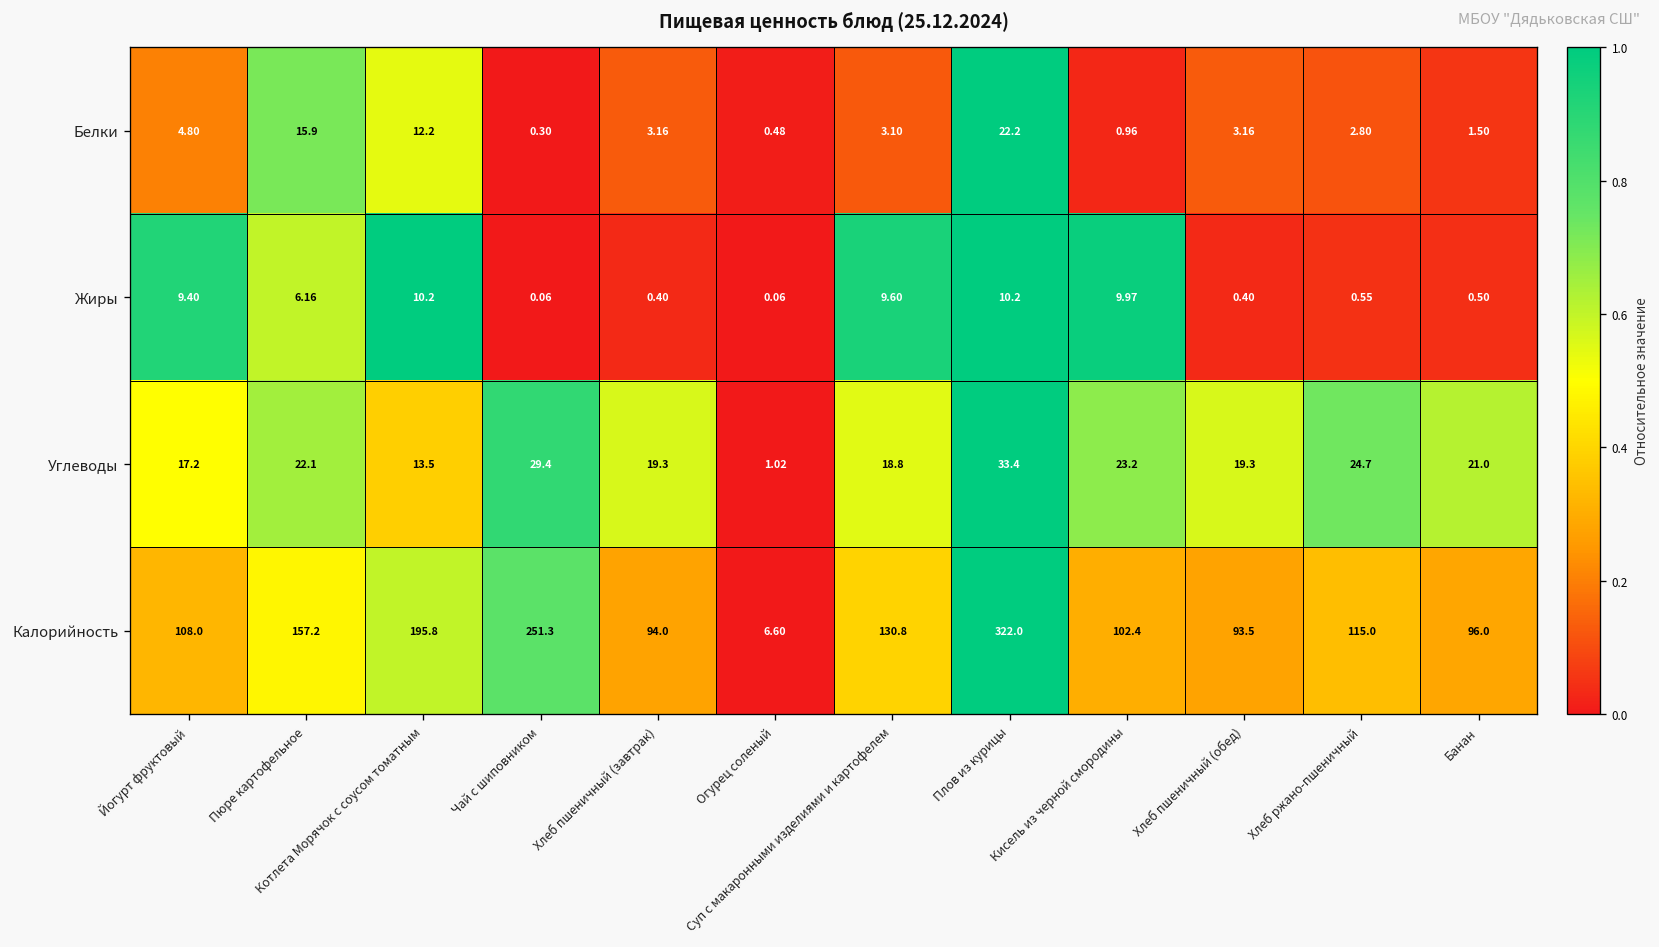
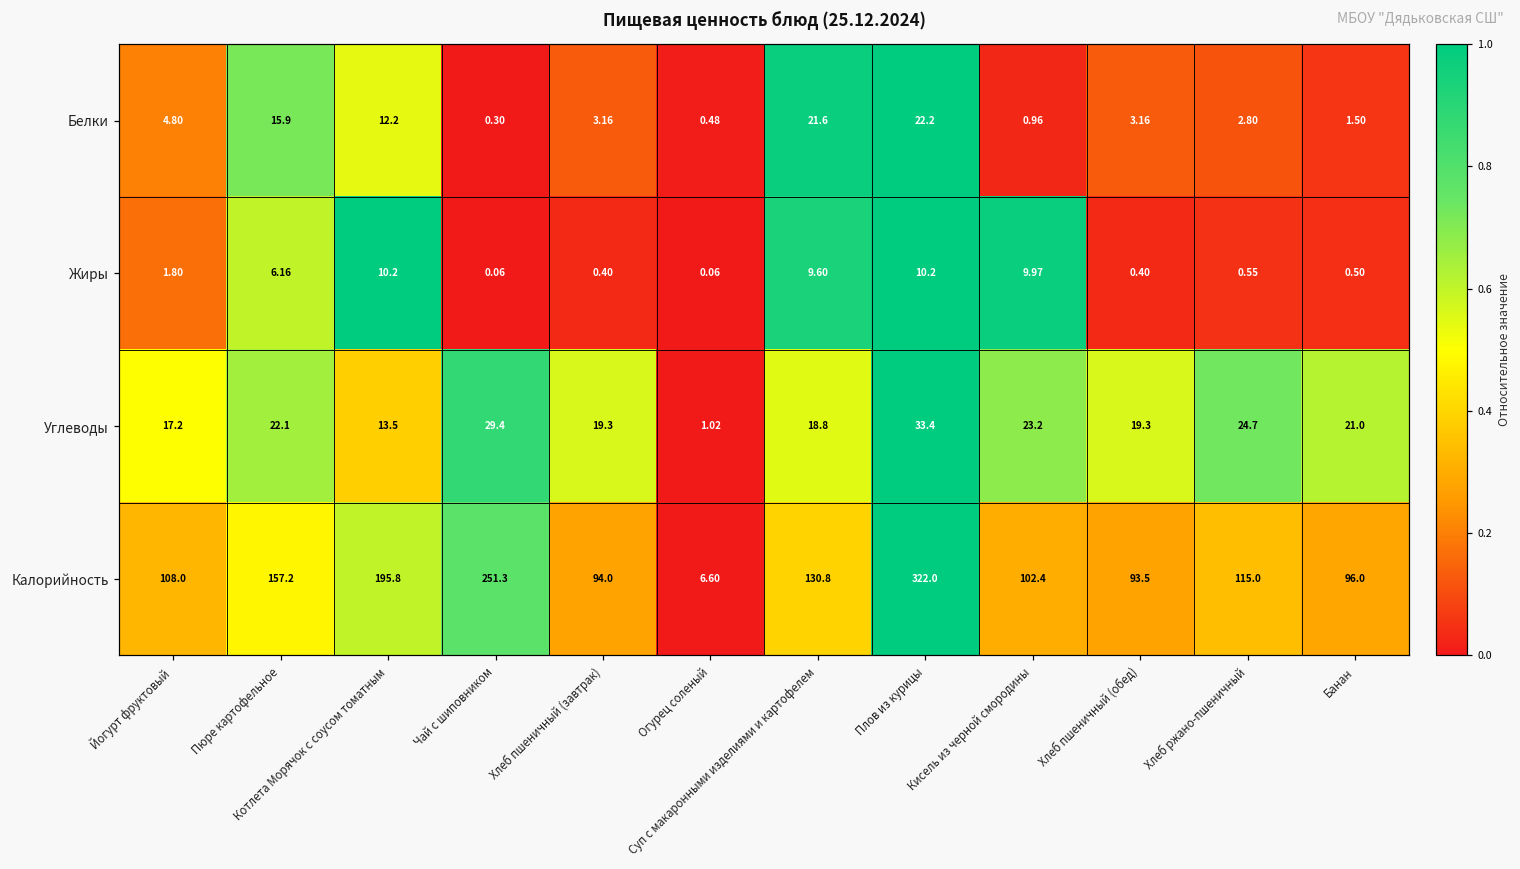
Белки, Суп с макаронными изделиями и картофелем: 3.10 -> 21.6
Жиры, Йогурт фруктовый: 9.40 -> 1.80
